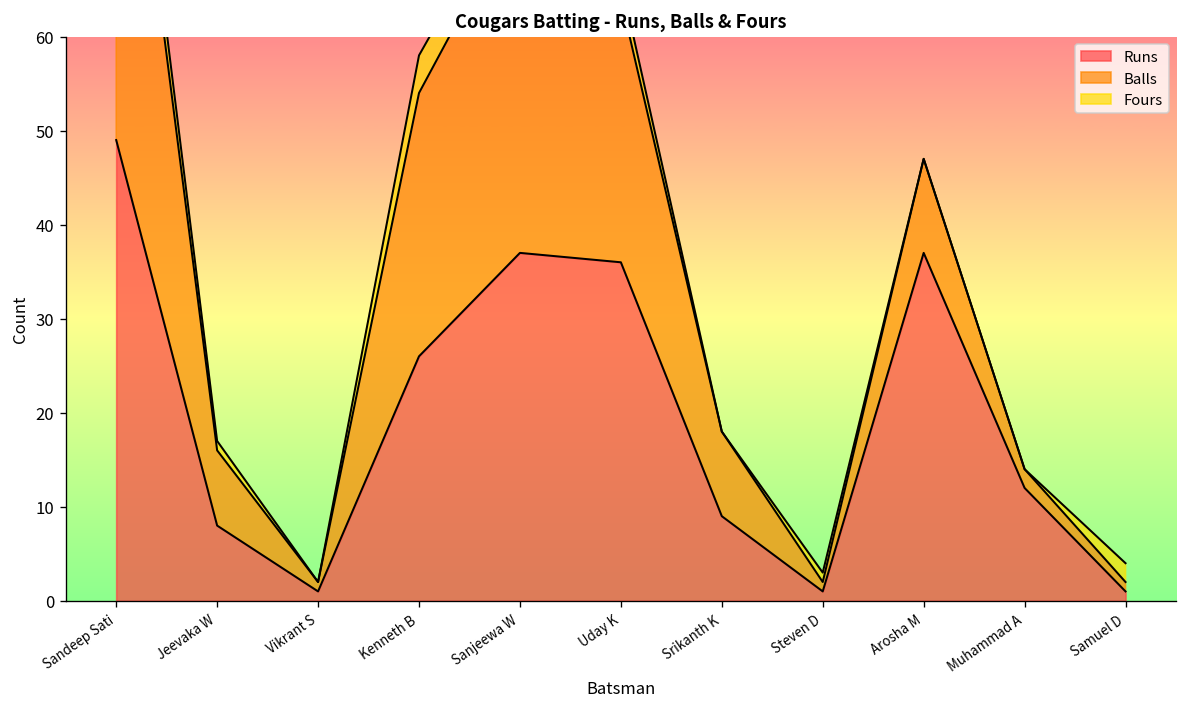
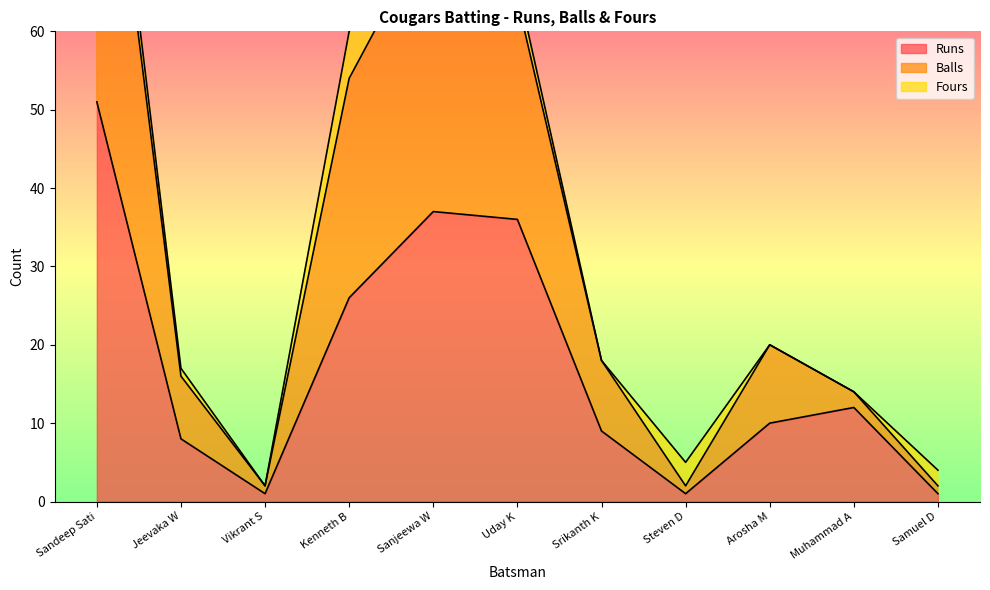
Runs, Sandeep Sati: 49 -> 51
Fours, Kenneth B: 4 -> 6
Fours, Steven D: 1 -> 3
Runs, Arosha M: 37 -> 10
